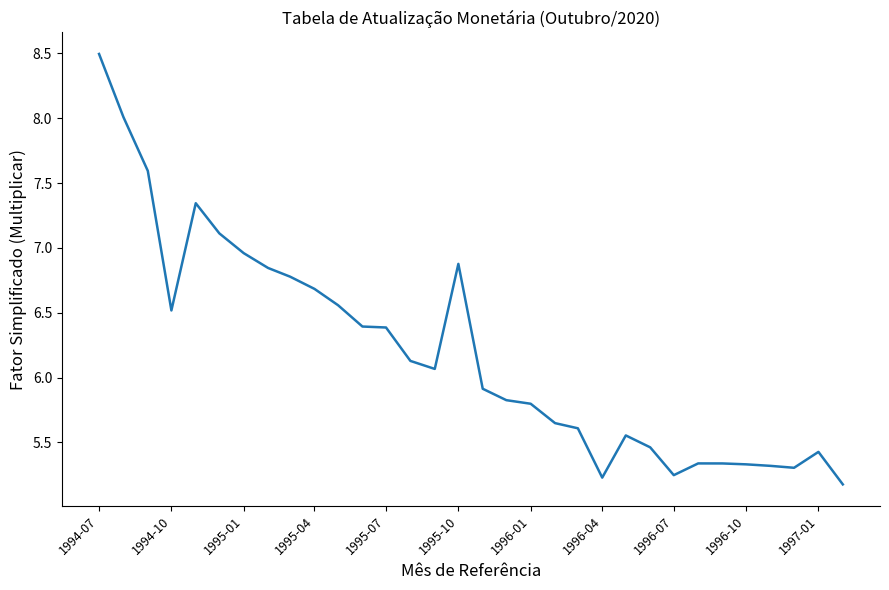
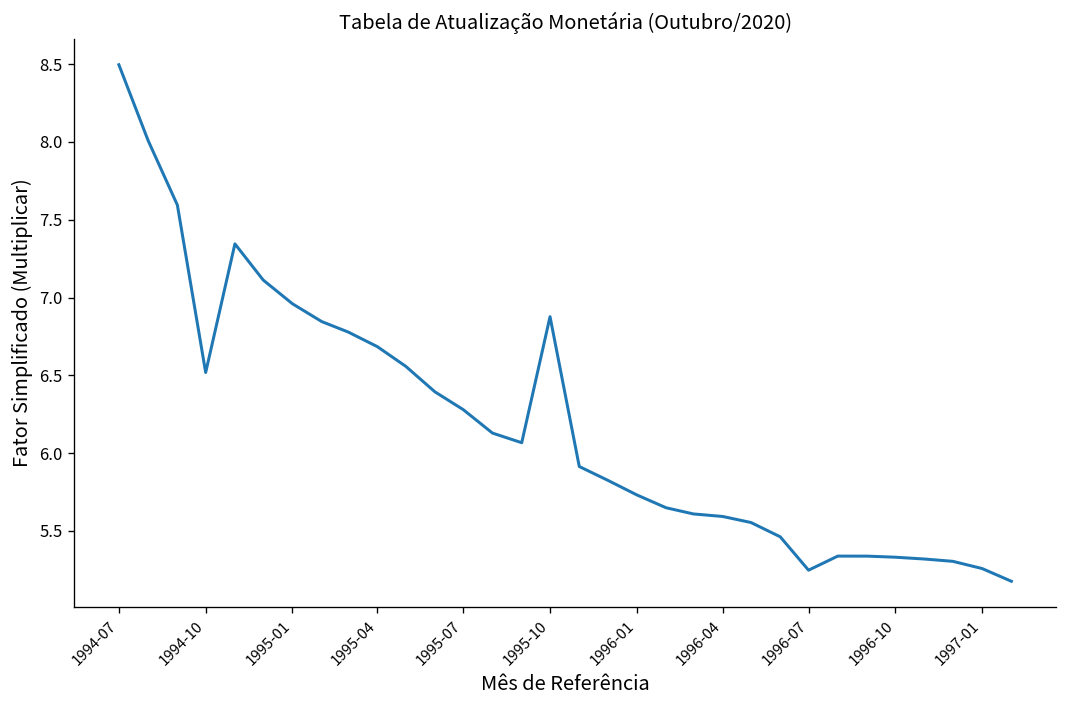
1995-07: 6.39 -> 6.28
1996-01: 5.80 -> 5.73
1996-04: 5.23 -> 5.59
1997-01: 5.43 -> 5.26
